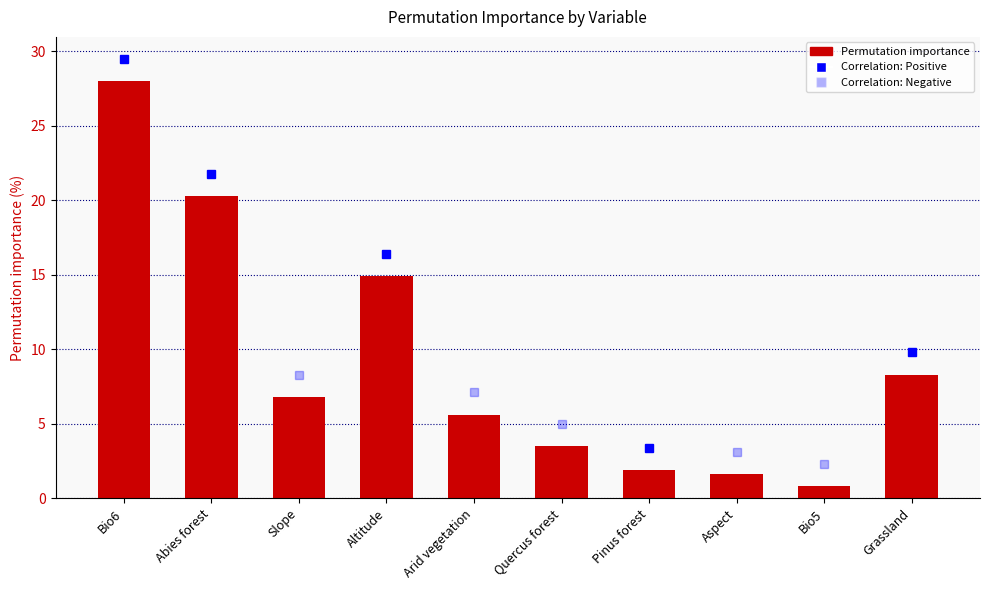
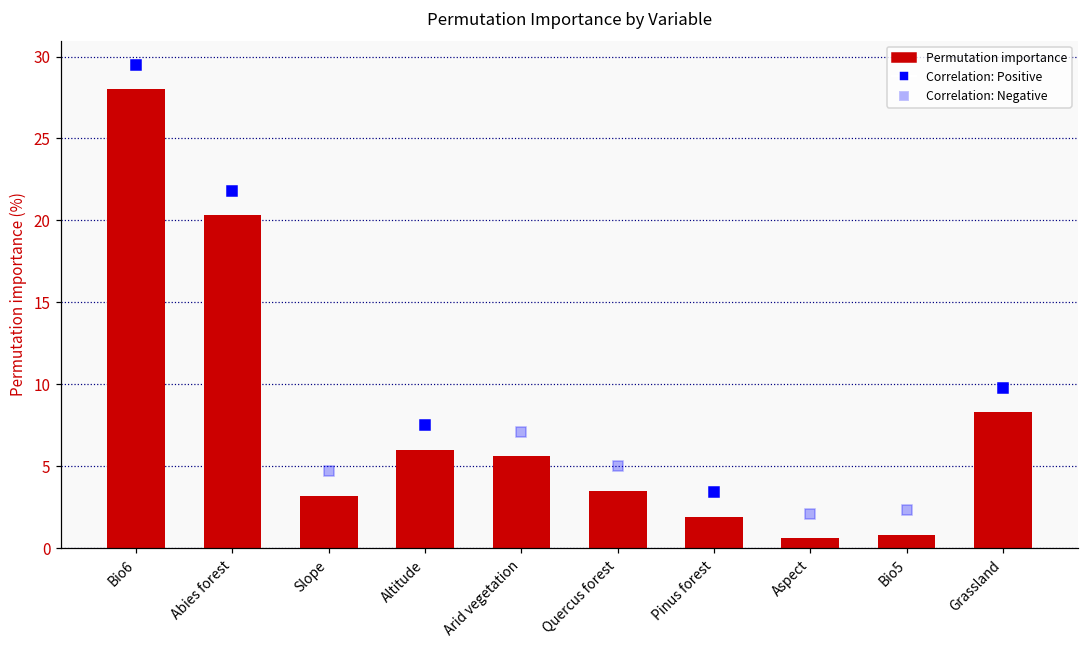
Permutation importance, Slope: 6.8 -> 3.2
Permutation importance, Altitude: 14.9 -> 6.0
Permutation importance, Aspect: 1.6 -> 0.6
